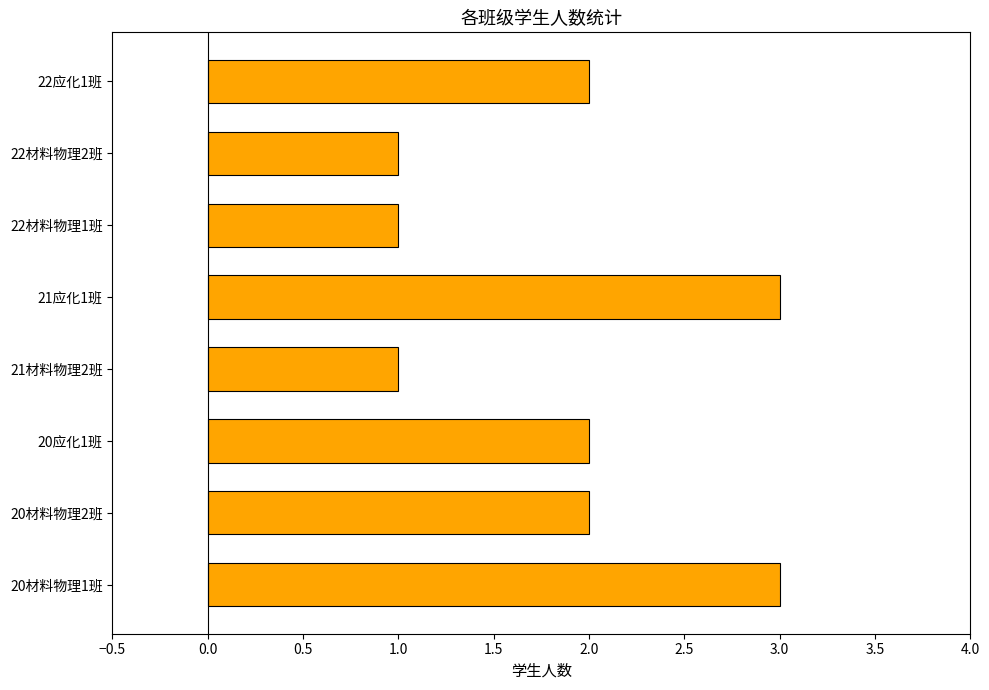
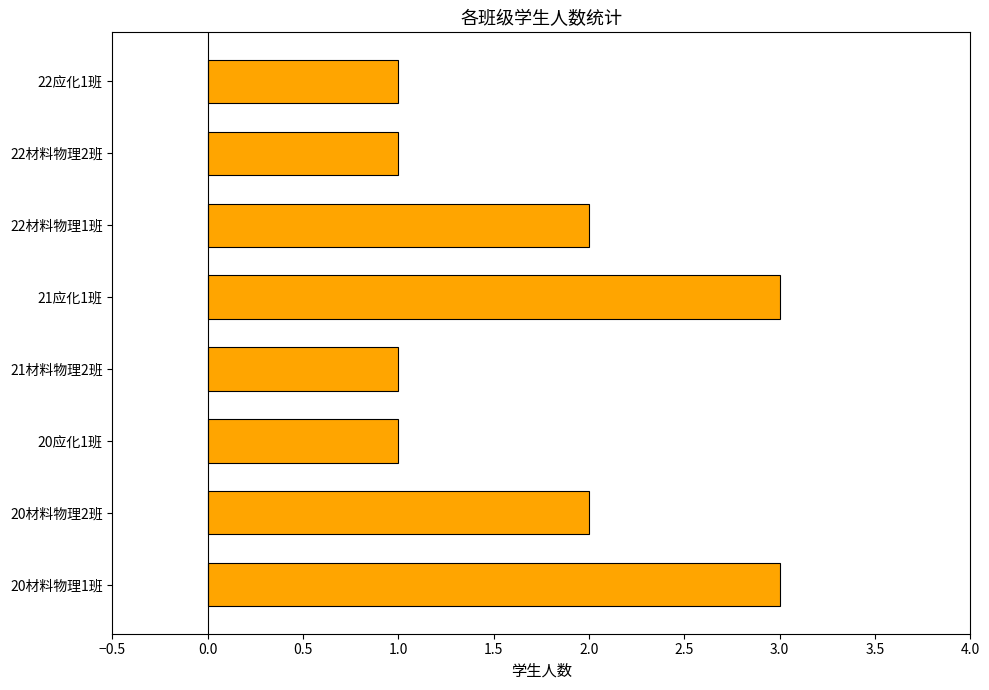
22应化1班: 2 -> 1
22材料物理1班: 1 -> 2
20应化1班: 2 -> 1
